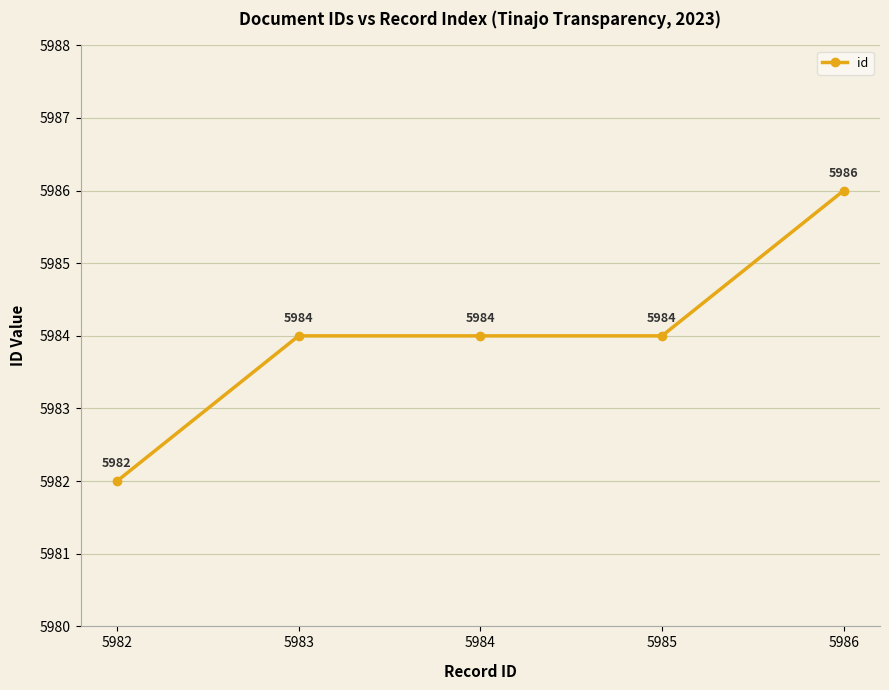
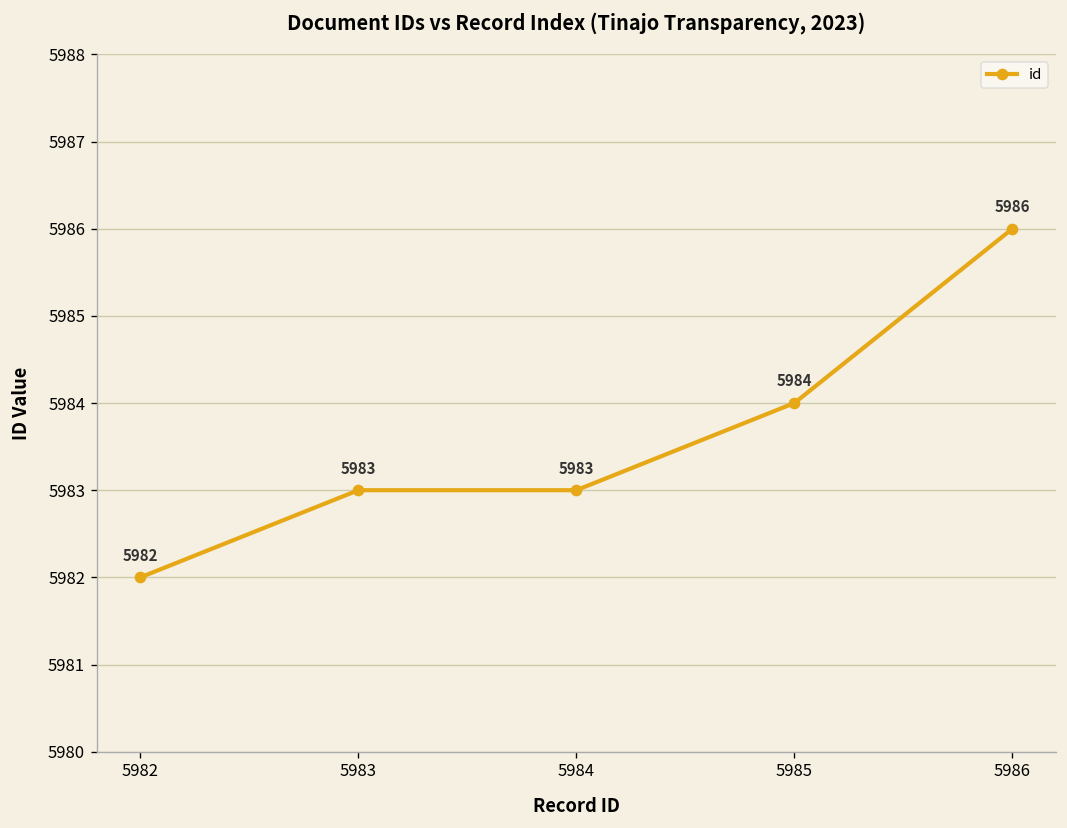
5983: 5984 -> 5983
5984: 5984 -> 5983
